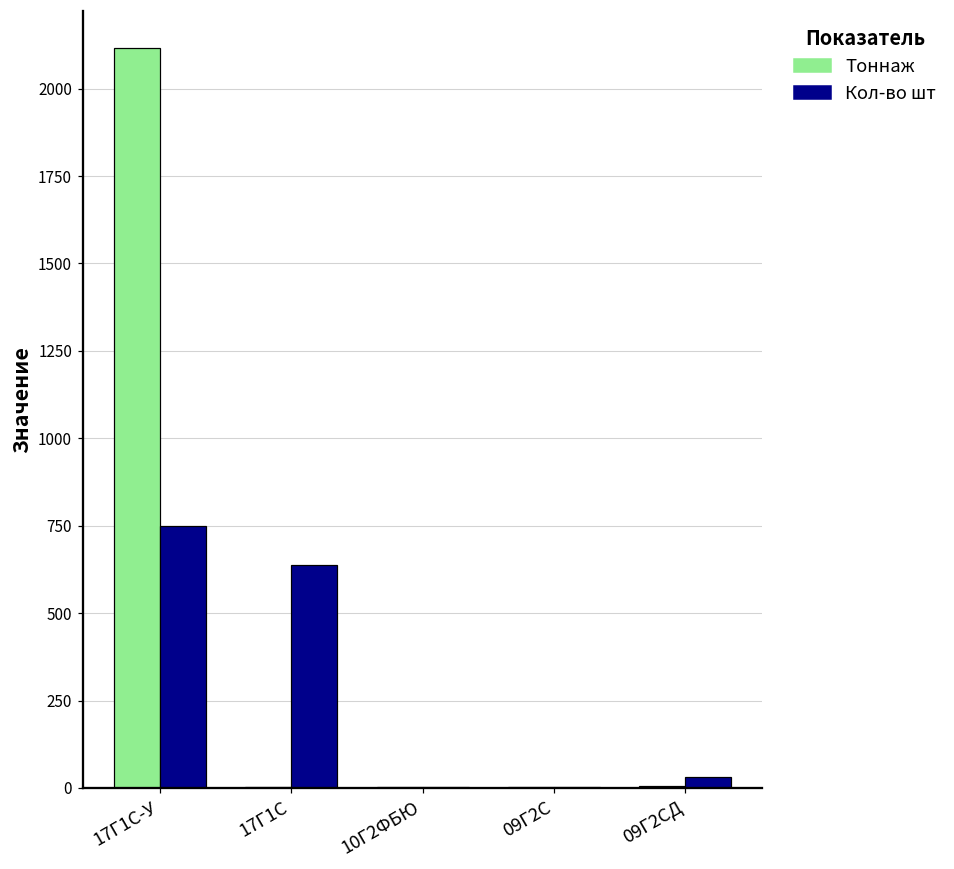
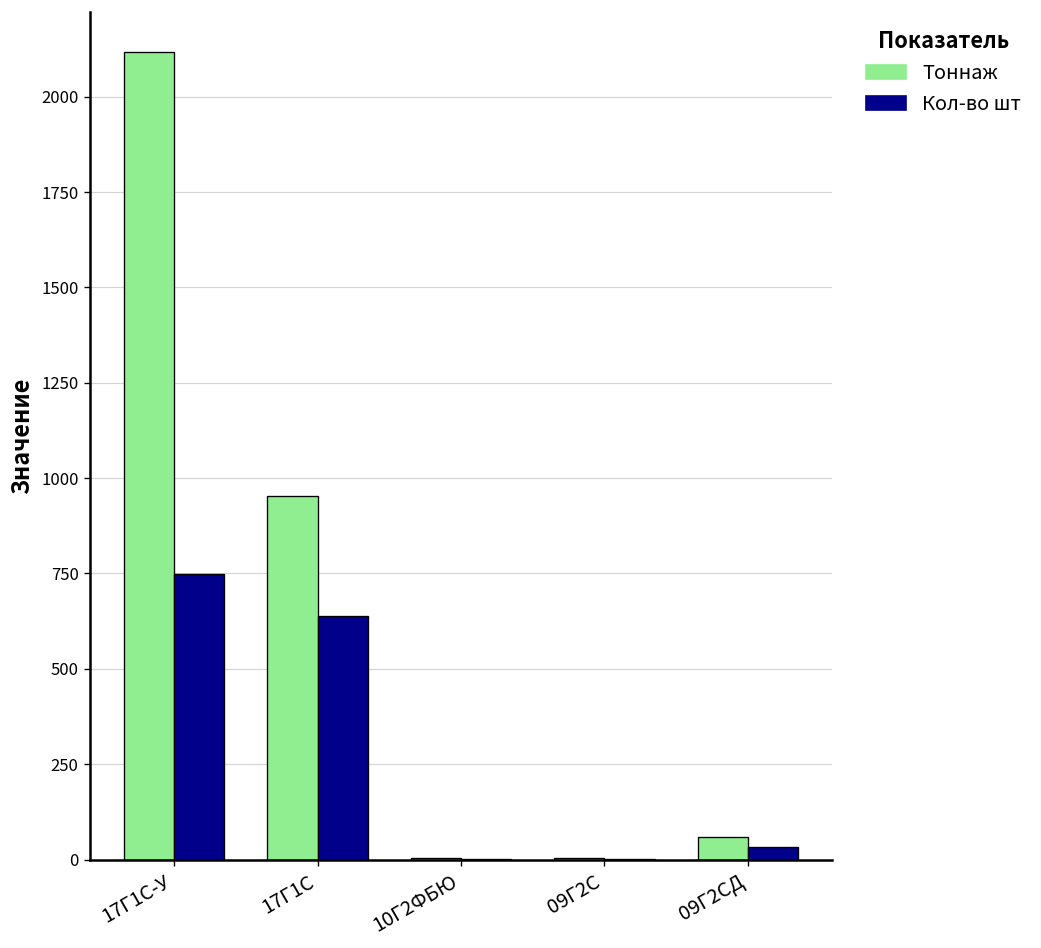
Тоннаж, 17Г1С: 0 -> 950
Тоннаж, 09Г2СД: 10 -> 60
